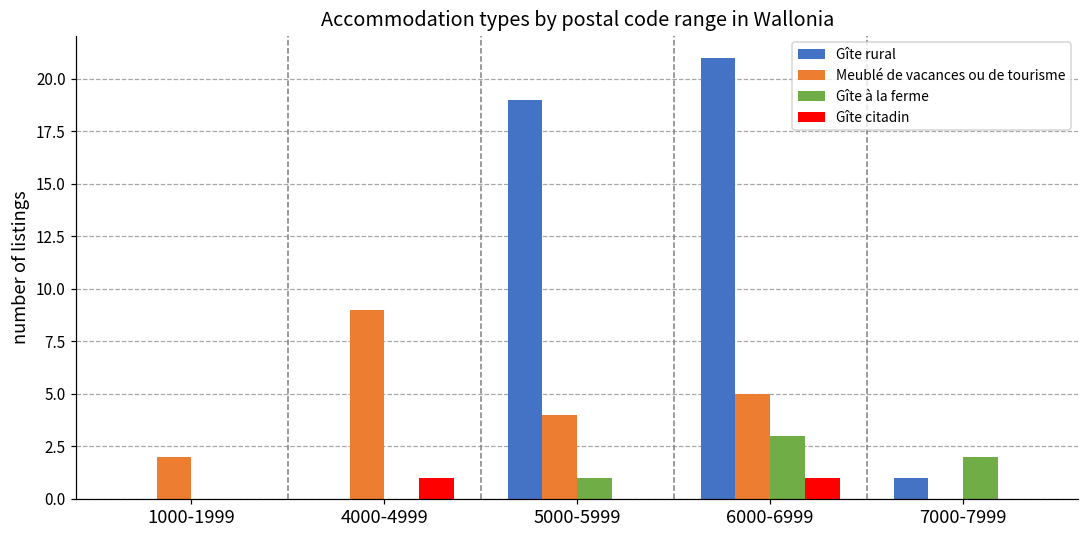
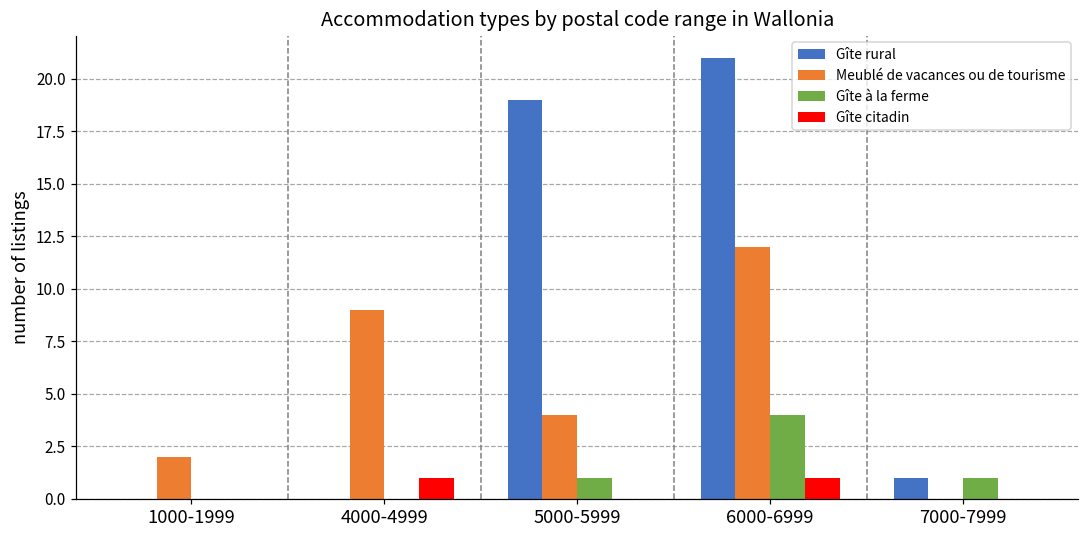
Meublé de vacances ou de tourisme, 6000-6999: 5 -> 12
Gîte à la ferme, 6000-6999: 3 -> 4
Gîte à la ferme, 7000-7999: 2 -> 1
